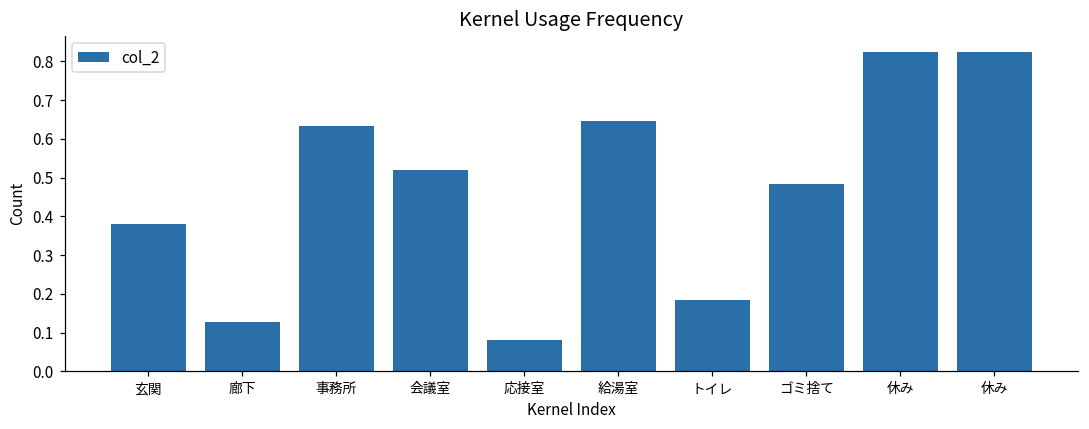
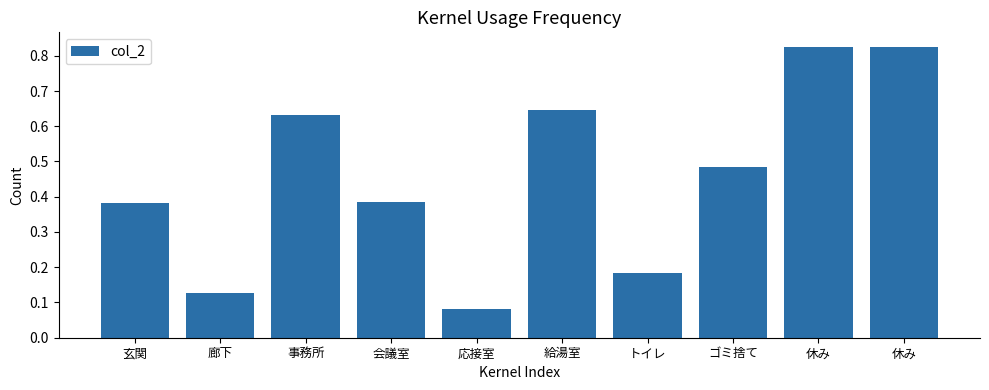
会議室: 0.52 -> 0.39
